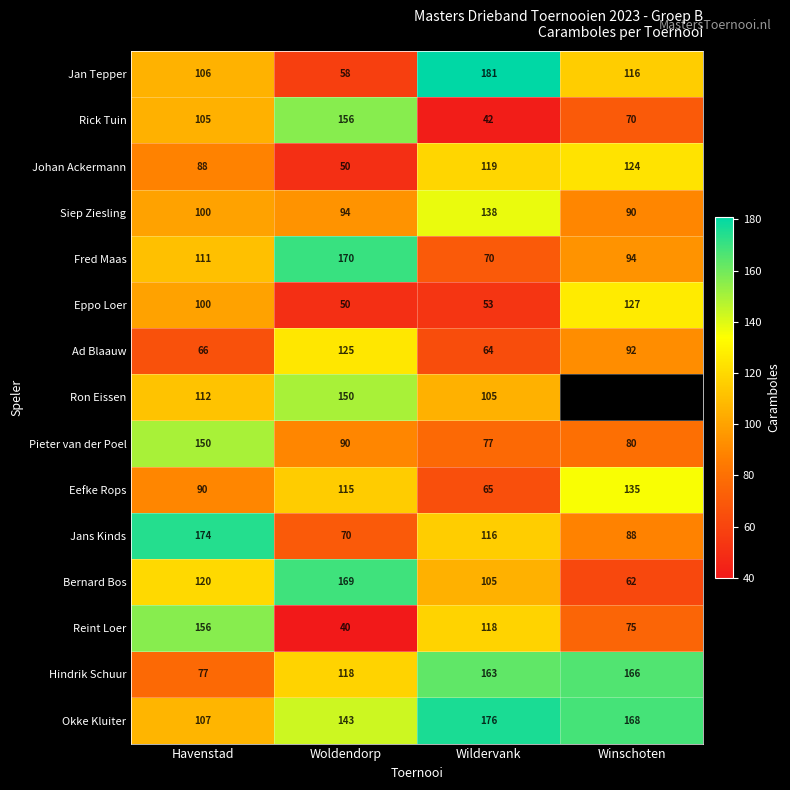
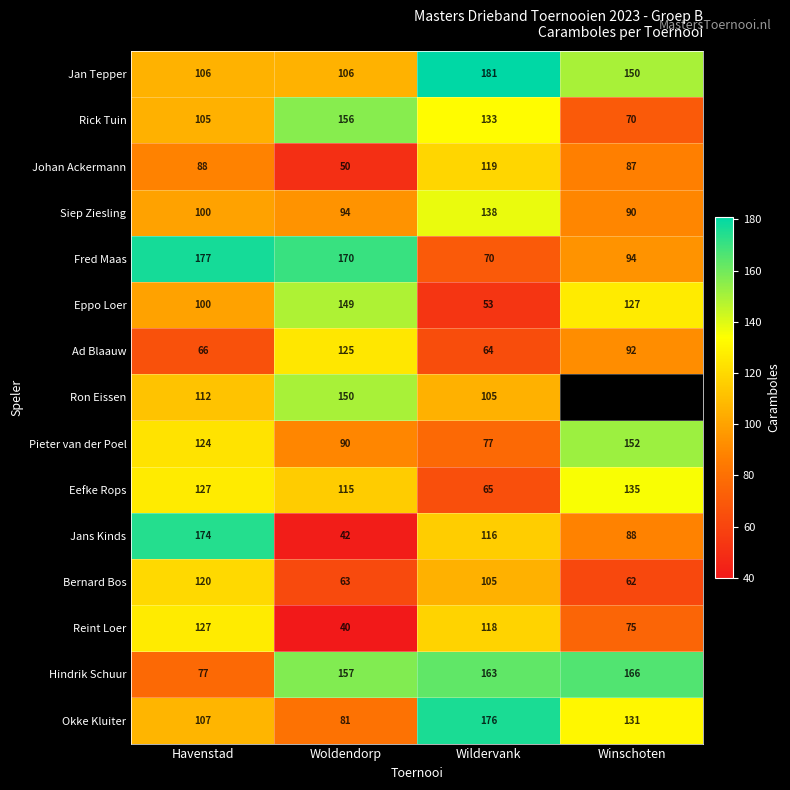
Jan Tepper, Woldendorp: 58 -> 106
Jan Tepper, Winschoten: 116 -> 150
Rick Tuin, Wildervank: 42 -> 133
Johan Ackermann, Winschoten: 124 -> 87
Fred Maas, Havenstad: 111 -> 177
Eppo Loer, Woldendorp: 50 -> 149
Pieter van der Poel, Havenstad: 150 -> 124
Pieter van der Poel, Winschoten: 80 -> 152
Eefke Rops, Havenstad: 90 -> 127
Jans Kinds, Woldendorp: 70 -> 42
Bernard Bos, Woldendorp: 169 -> 63
Reint Loer, Havenstad: 156 -> 127
Hindrik Schuur, Woldendorp: 118 -> 157
Okke Kluiter, Woldendorp: 143 -> 81
Okke Kluiter, Winschoten: 168 -> 131
